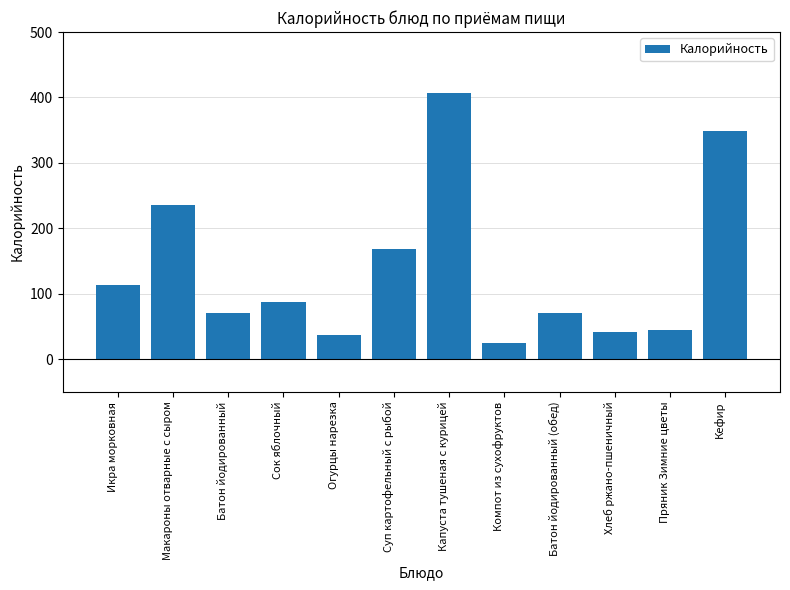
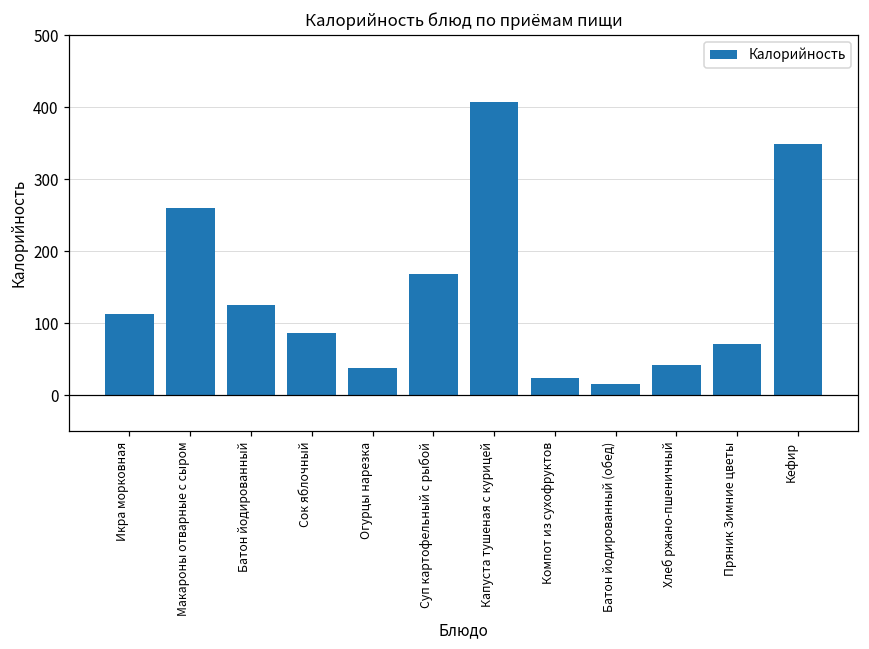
Макароны отварные с сыром: 240 -> 260
Батон йодированный: 70 -> 130
Батон йодированный (обед): 70 -> 20
Пряник Зимние цветы: 40 -> 70
